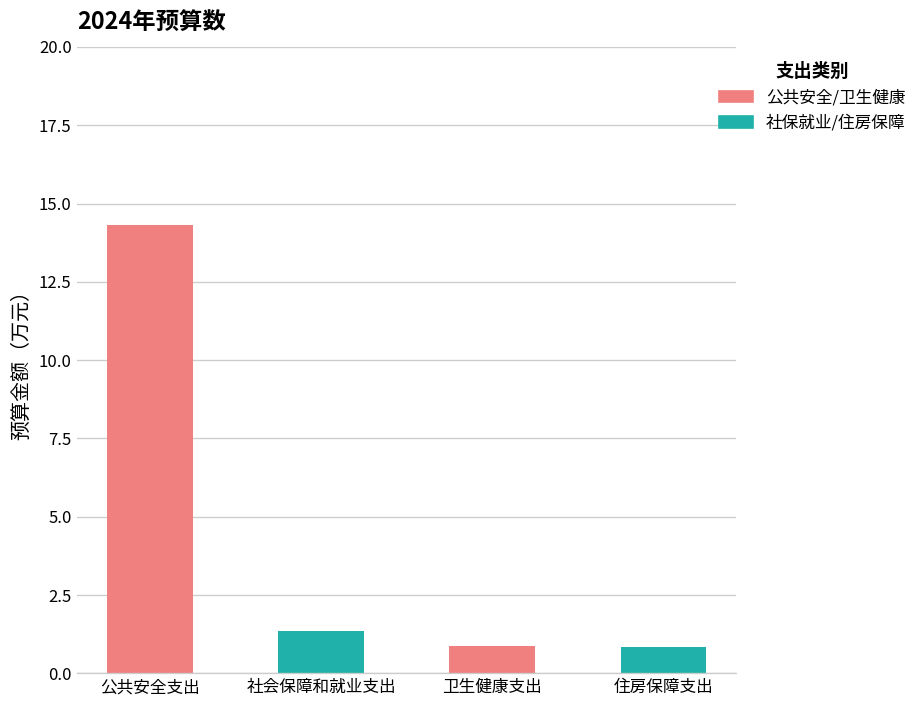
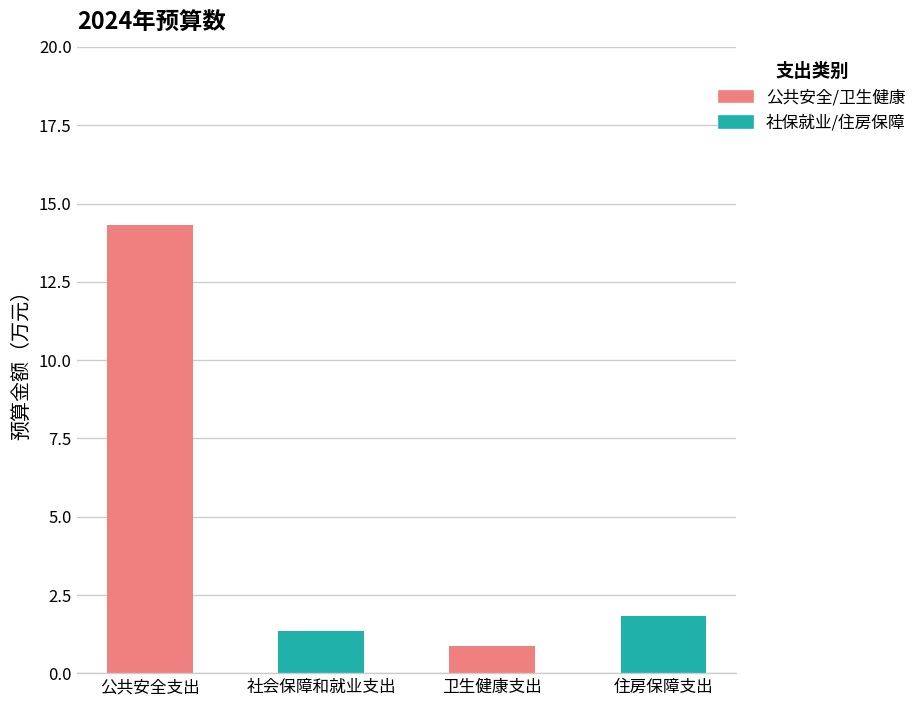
住房保障支出: 0.9 -> 1.8
